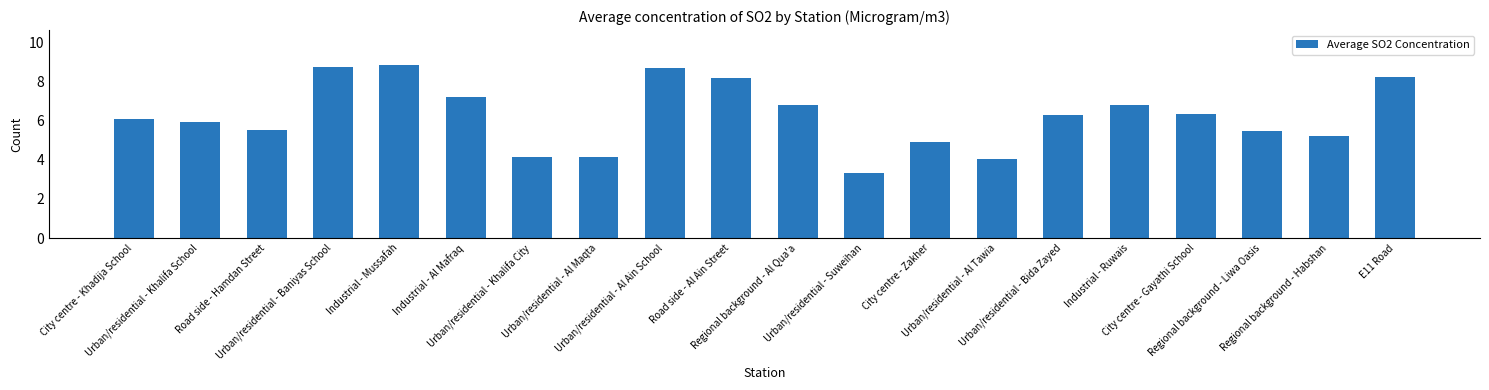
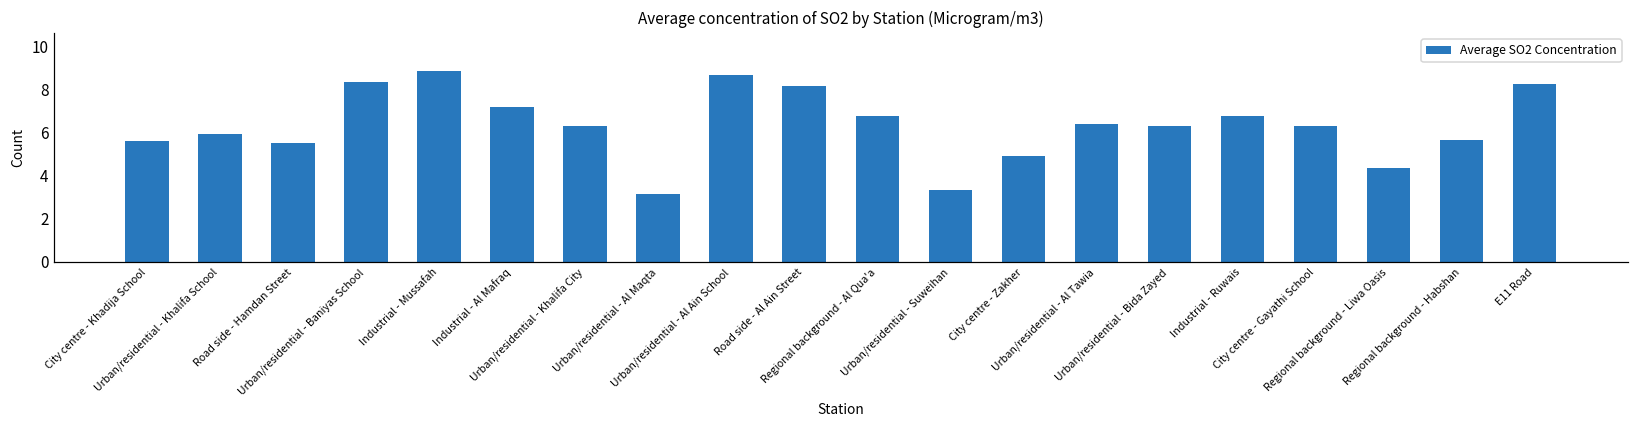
City centre - Khadija School: 6.1 -> 5.6
Urban/residential - Baniyas School: 8.8 -> 8.4
Urban/residential - Khalifa City: 4.1 -> 6.3
Urban/residential - Al Maqta: 4.2 -> 3.2
Urban/residential - Al Tawia: 4.1 -> 6.4
Regional background - Liwa Oasis: 5.5 -> 4.4
Regional background - Habshan: 5.2 -> 5.6
